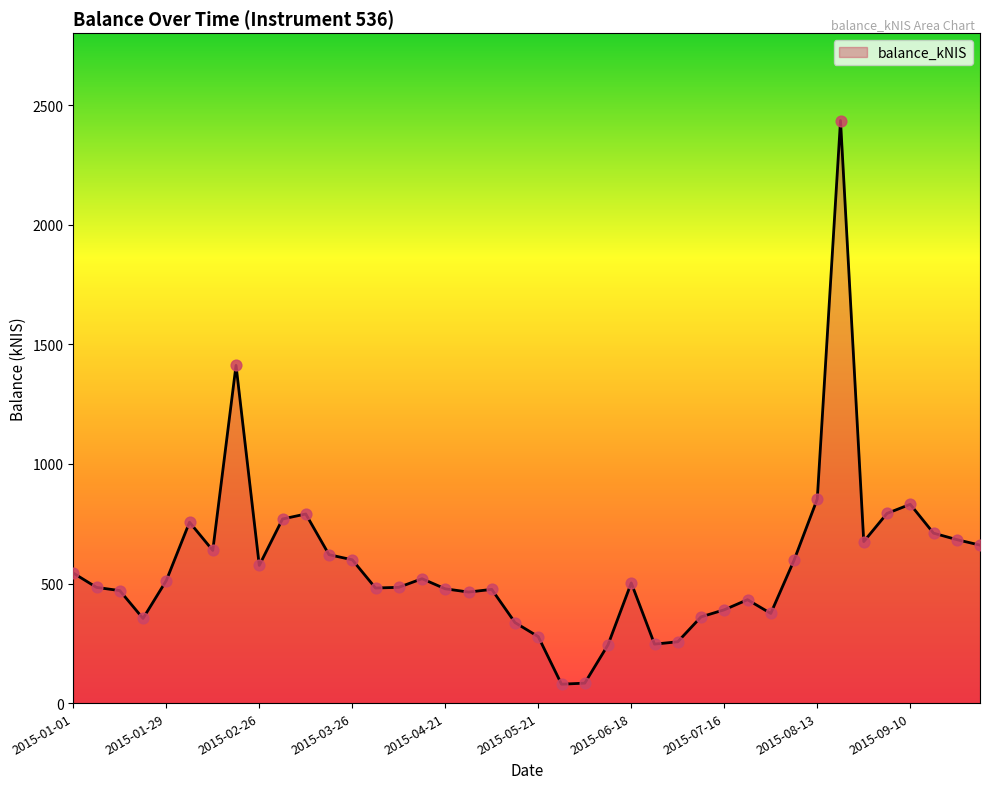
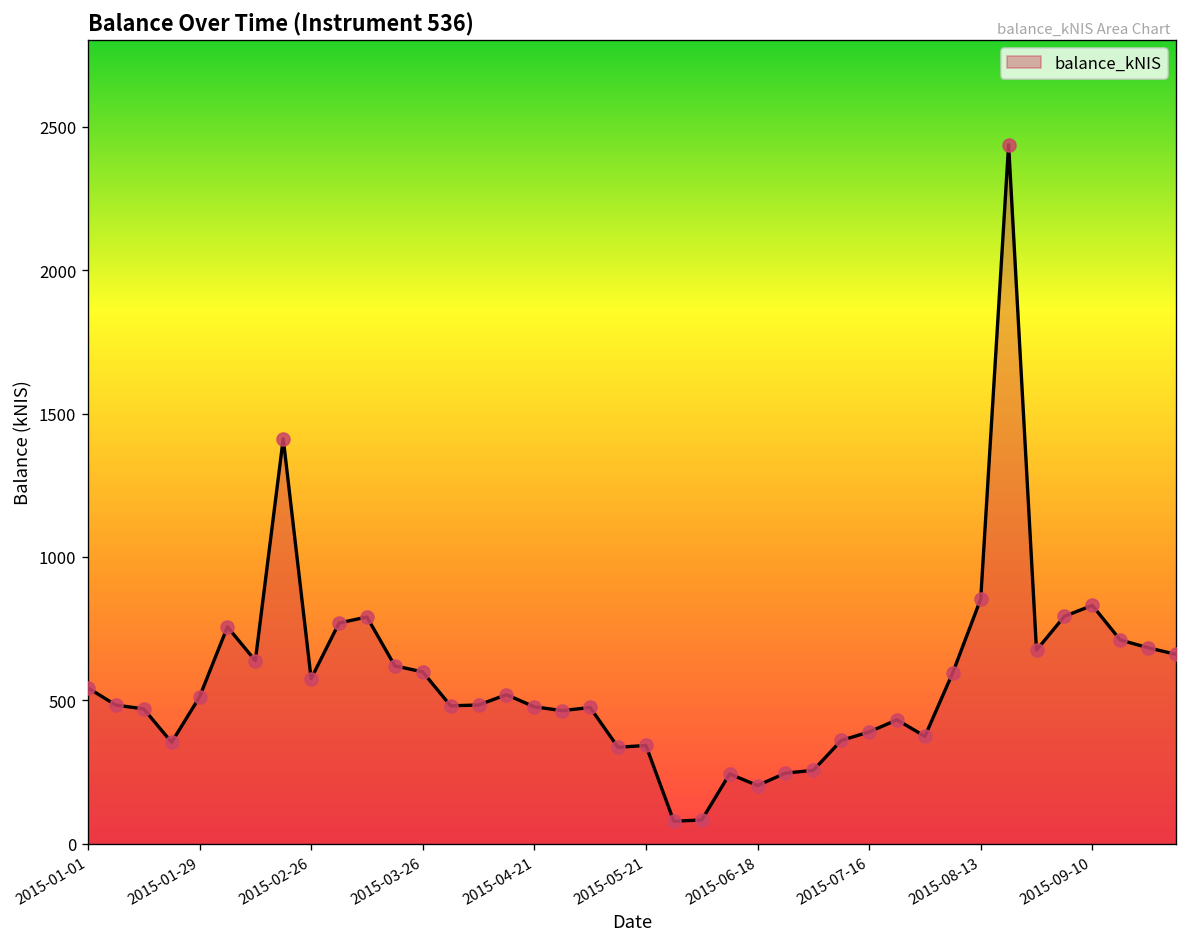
2015-05-21: 280 -> 340
2015-06-18: 500 -> 200
